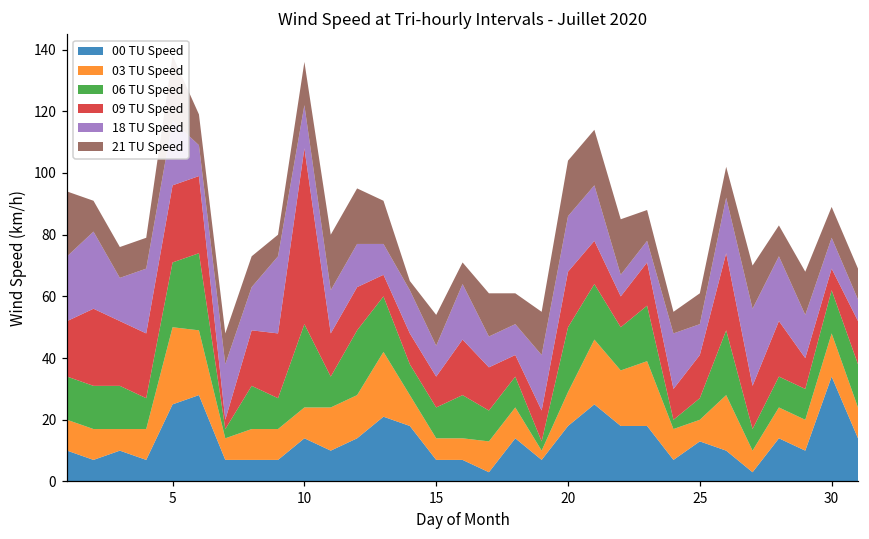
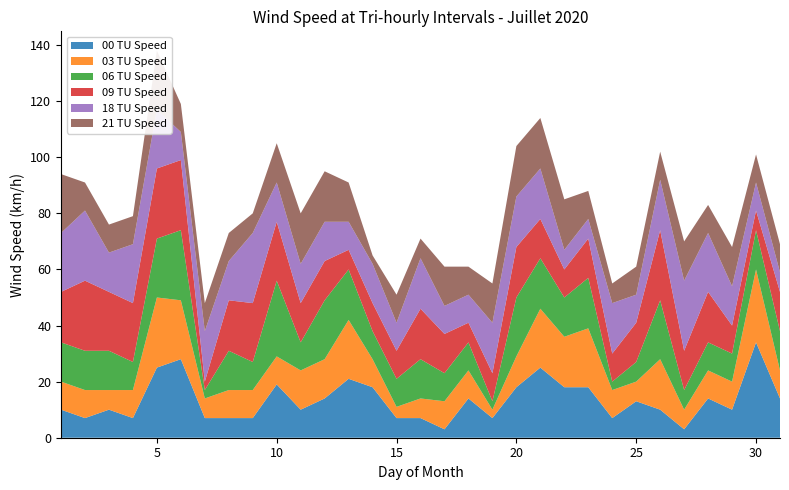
00 TU Speed, 10: 14 -> 19
09 TU Speed, 10: 57 -> 21
03 TU Speed, 15: 7 -> 4
03 TU Speed, 30: 14 -> 26
